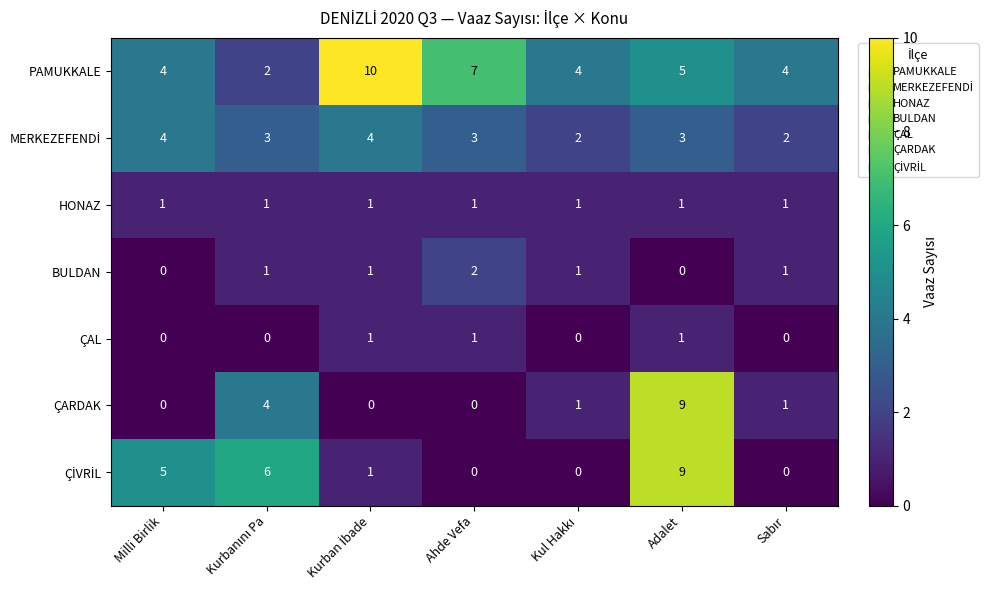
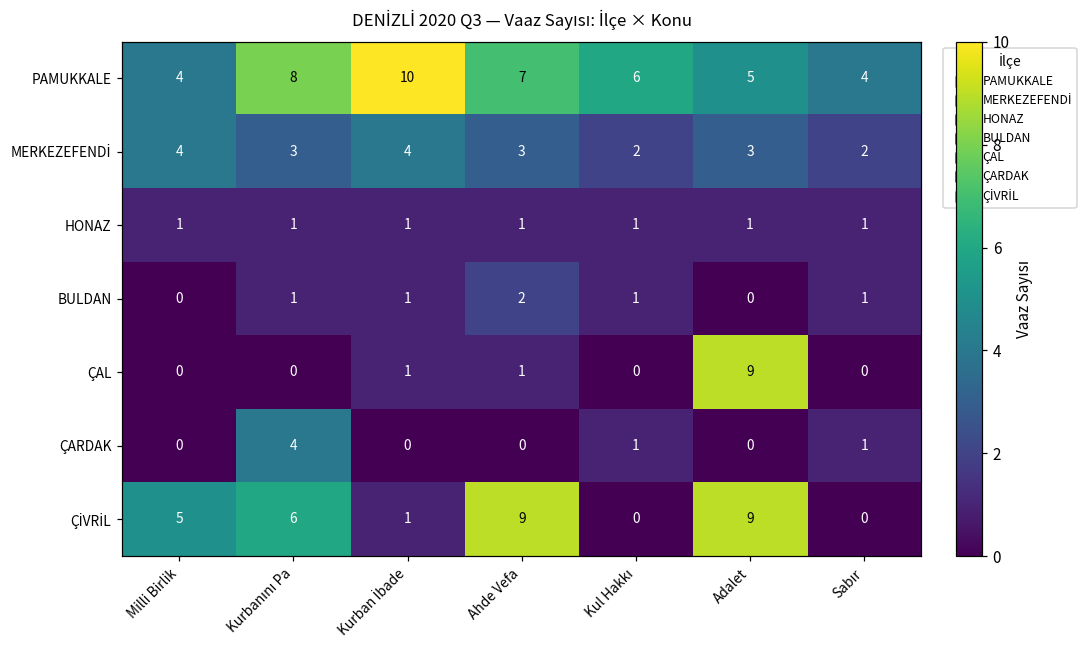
PAMUKKALE, Kurbanını Pa: 2 -> 8
PAMUKKALE, Kul Hakkı: 4 -> 6
ÇAL, Adalet: 1 -> 9
ÇARDAK, Adalet: 9 -> 0
ÇİVRİL, Ahde Vefa: 0 -> 9
